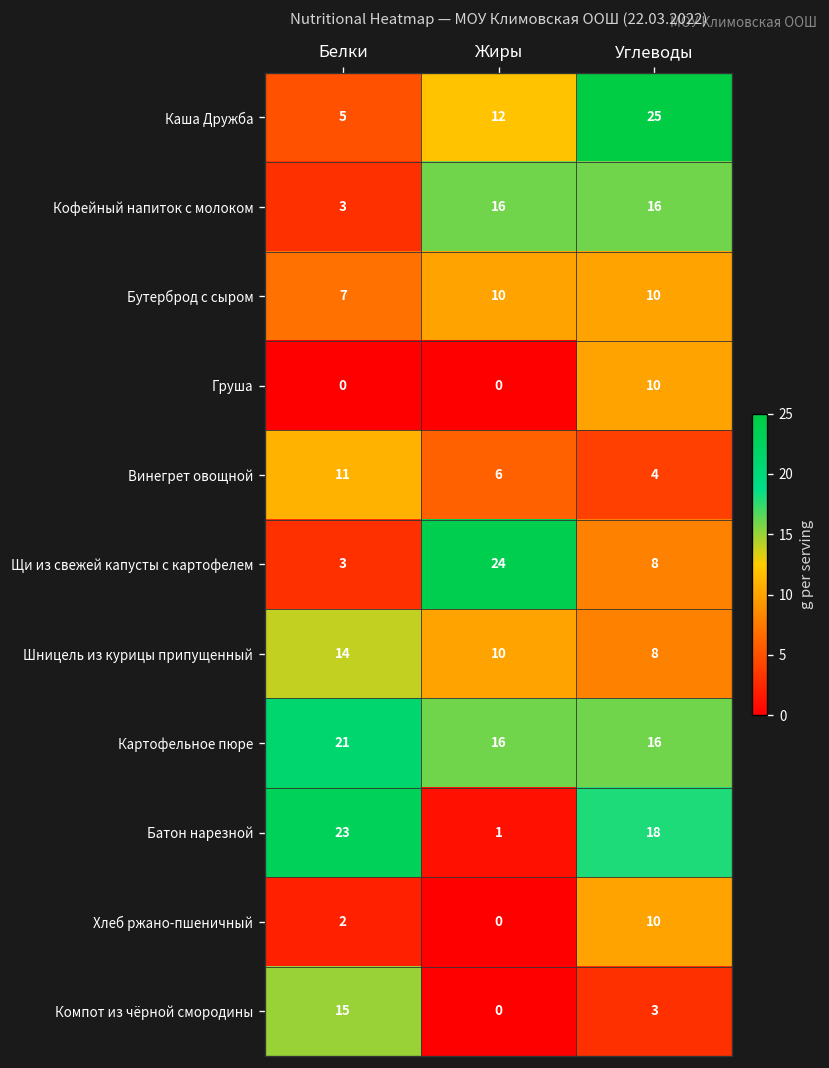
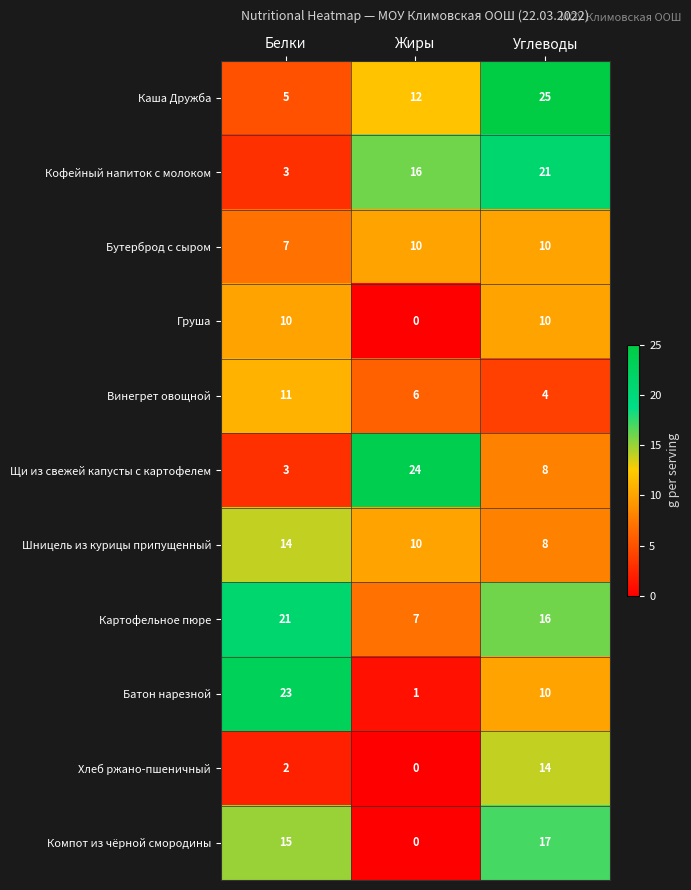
Кофейный напиток с молоком, Углеводы: 16 -> 21
Груша, Белки: 0 -> 10
Картофельное пюре, Жиры: 16 -> 7
Батон нарезной, Углеводы: 18 -> 10
Хлеб ржано-пшеничный, Углеводы: 10 -> 14
Компот из чёрной смородины, Углеводы: 3 -> 17
